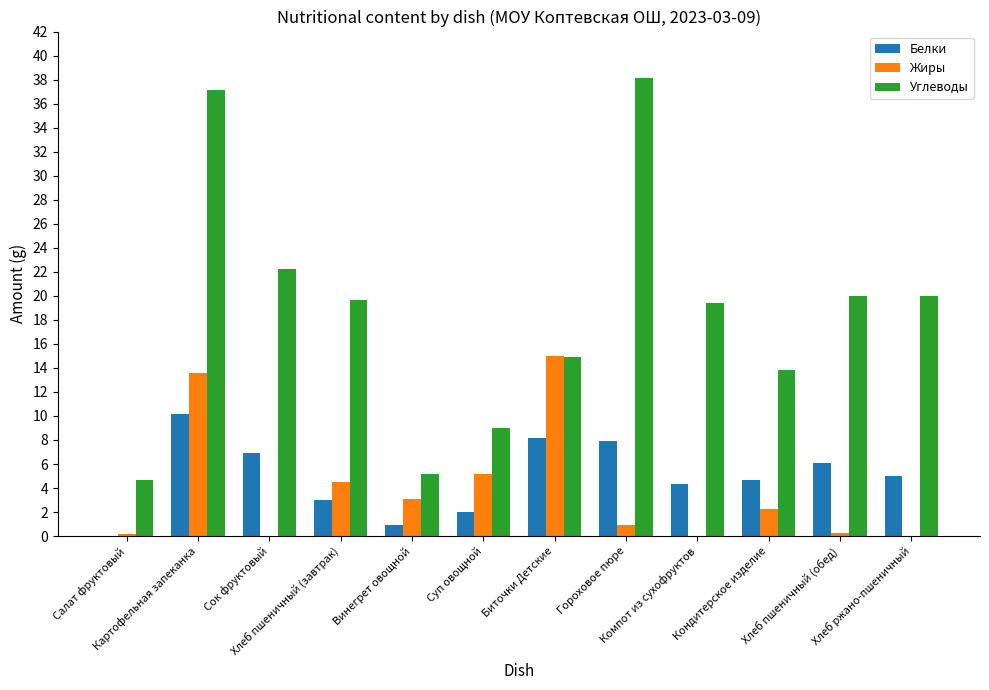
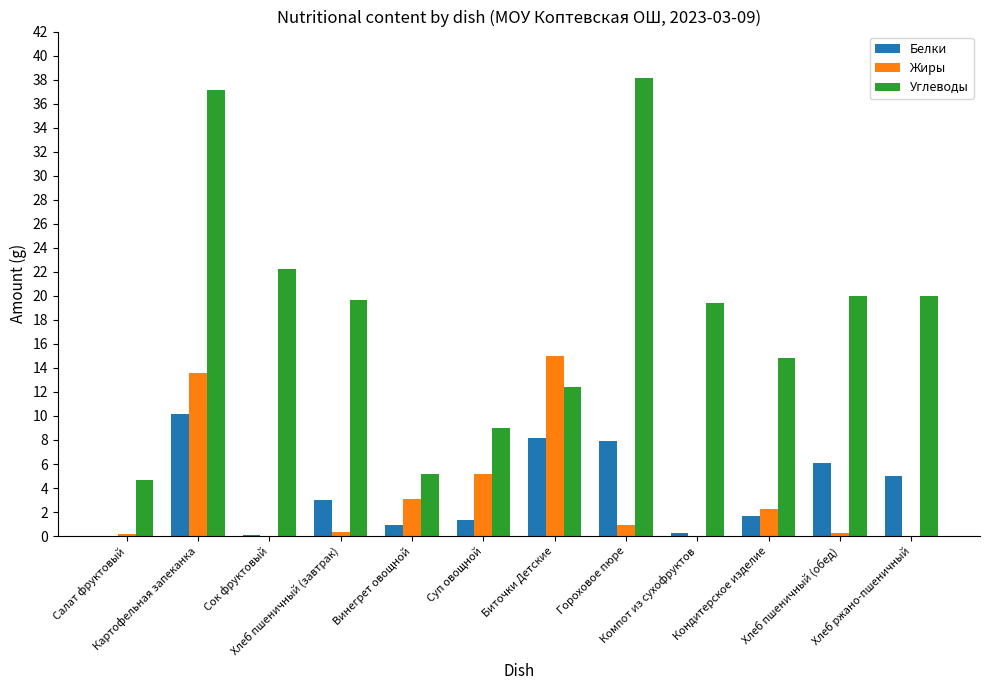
Белки, Сок фруктовый: 6.9 -> 0.1
Жиры, Хлеб пшеничный (завтрак): 4.5 -> 0.3
Белки, Суп овощной: 2.0 -> 1.3
Углеводы, Биточки Детские: 14.9 -> 12.4
Белки, Компот из сухофруктов: 4.3 -> 0.2
Белки, Кондитерское изделие: 4.7 -> 1.7
Углеводы, Кондитерское изделие: 13.8 -> 14.8
